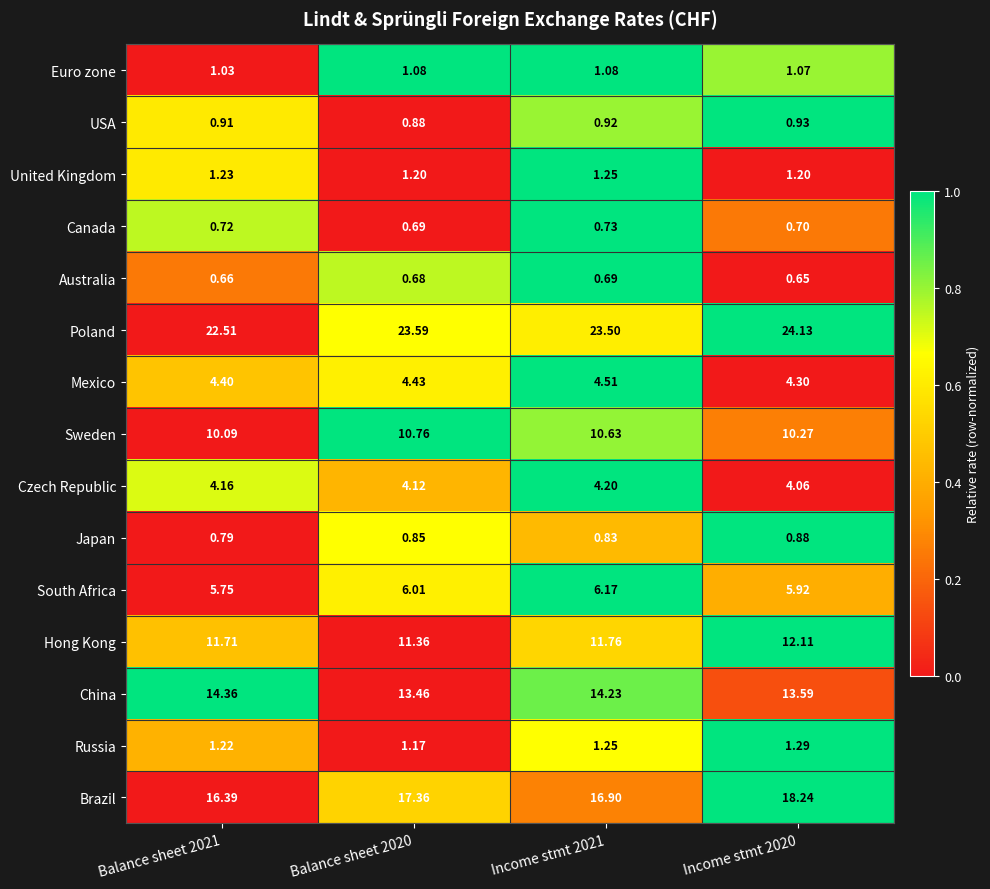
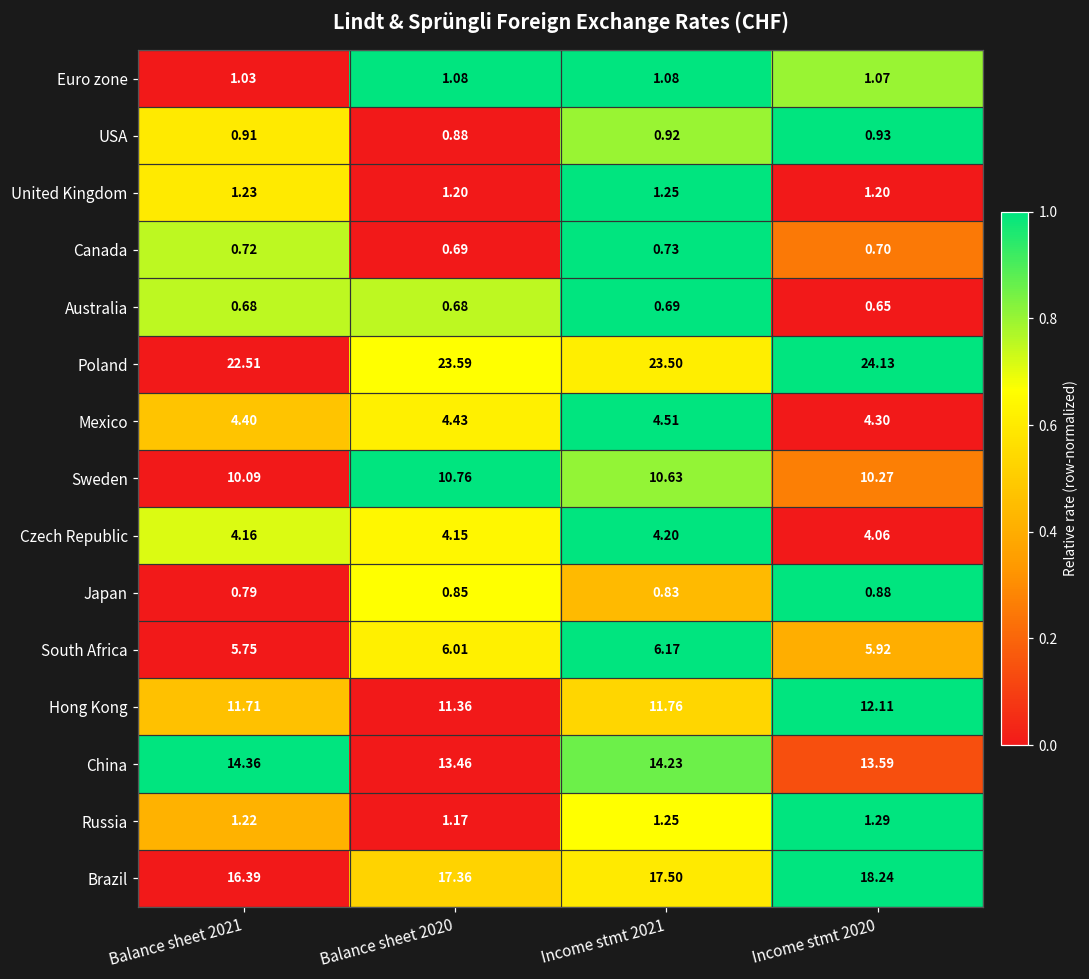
Australia, Balance sheet 2021: 0.66 -> 0.68
Czech Republic, Balance sheet 2020: 4.12 -> 4.15
Brazil, Income stmt 2021: 16.90 -> 17.50
